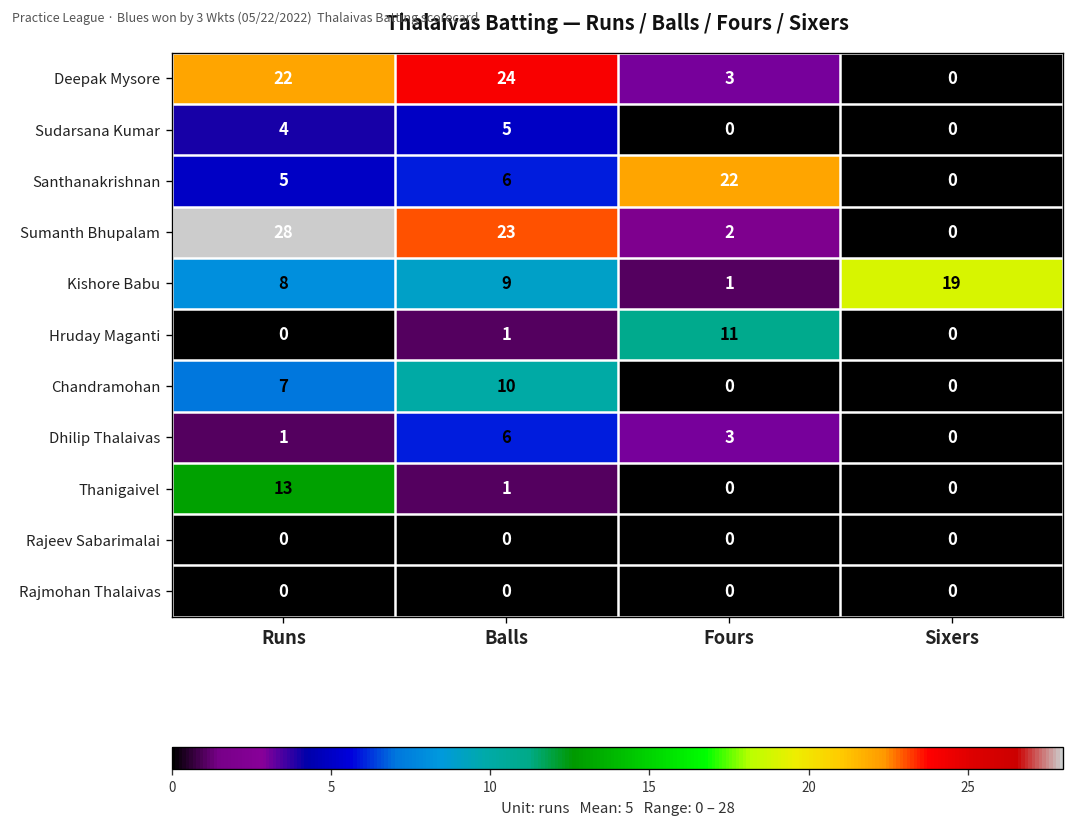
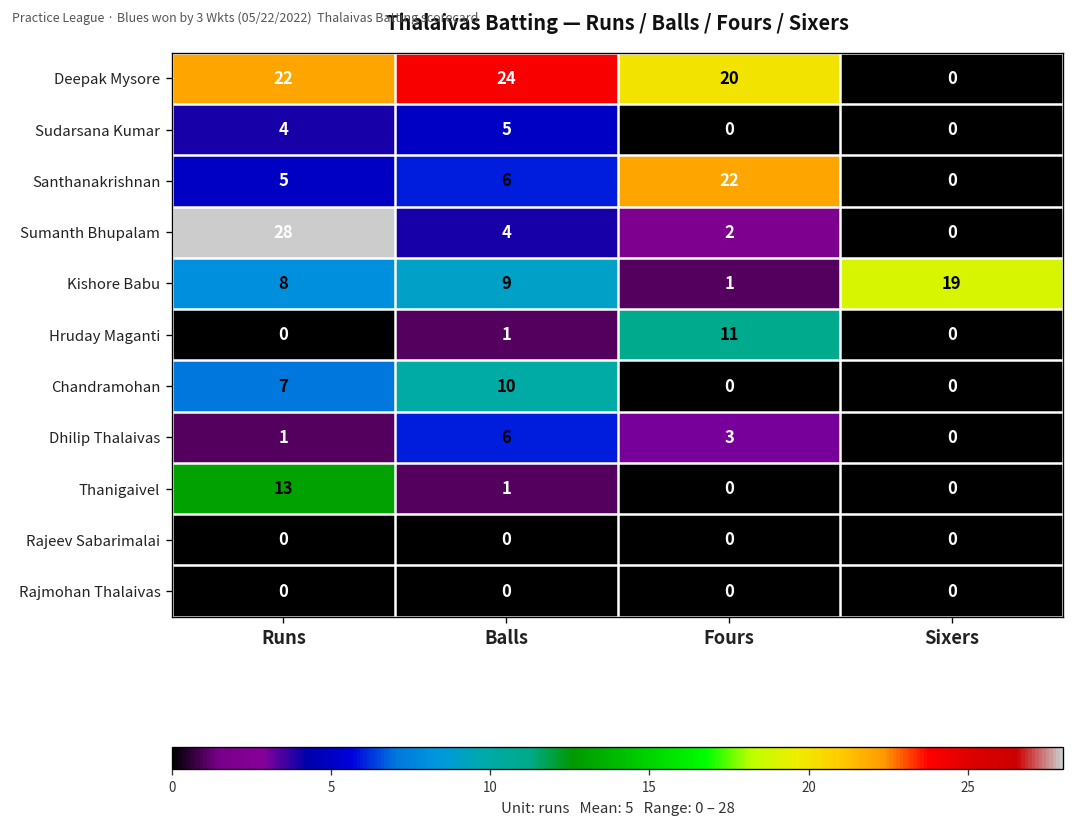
Deepak Mysore, Fours: 3 -> 20
Sumanth Bhupalam, Balls: 23 -> 4
